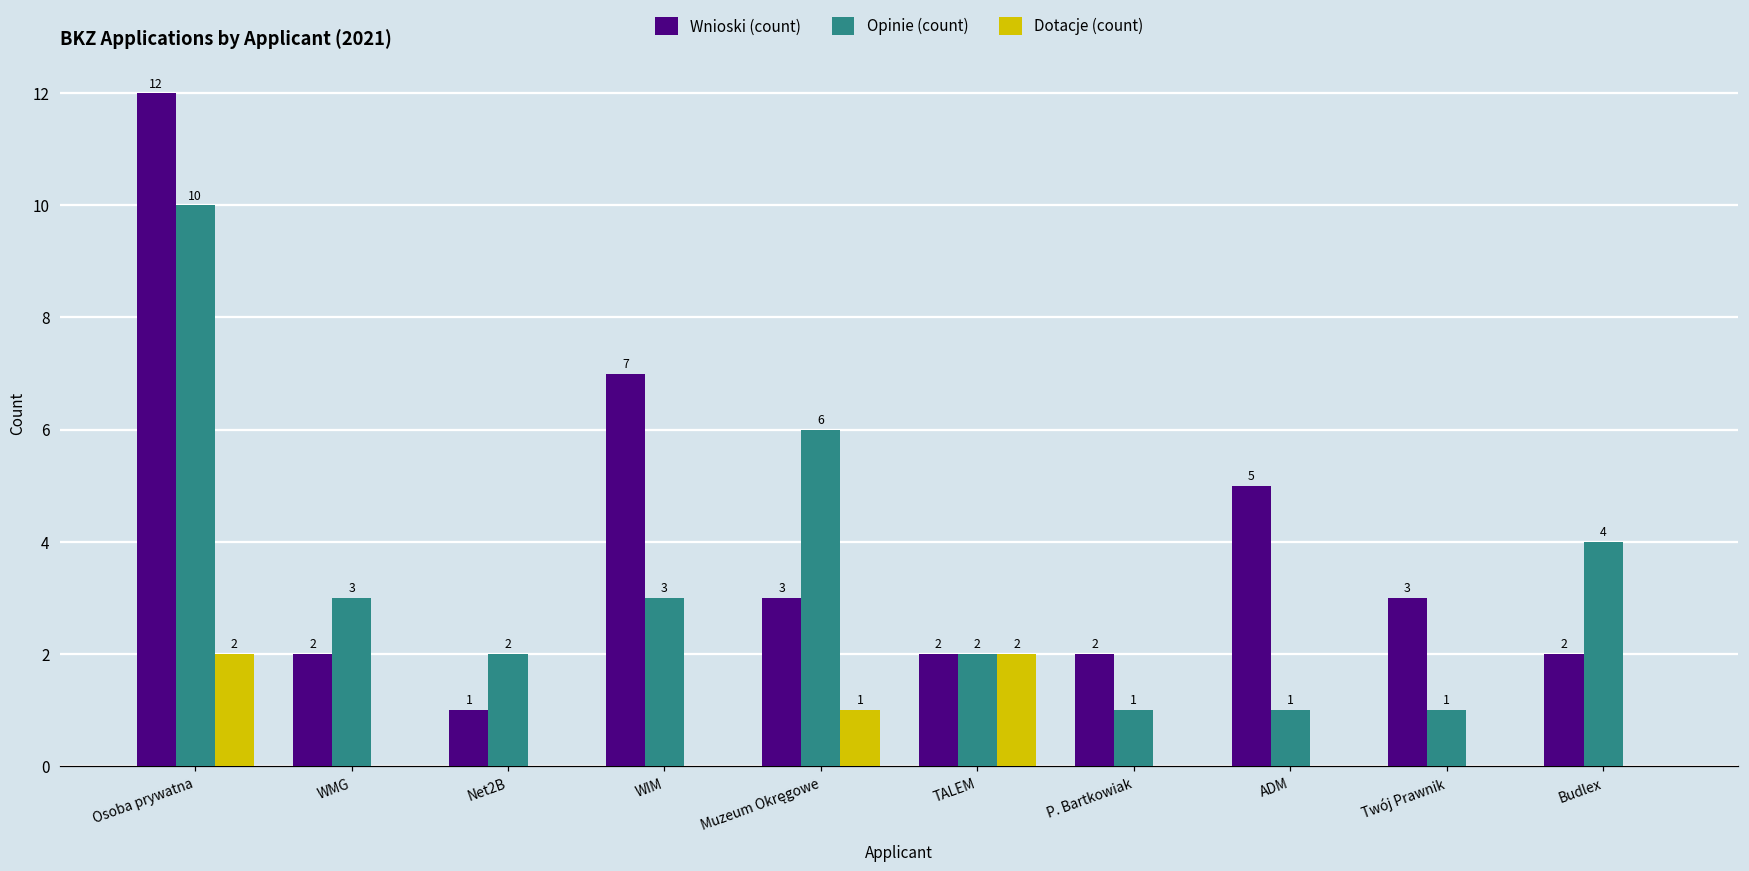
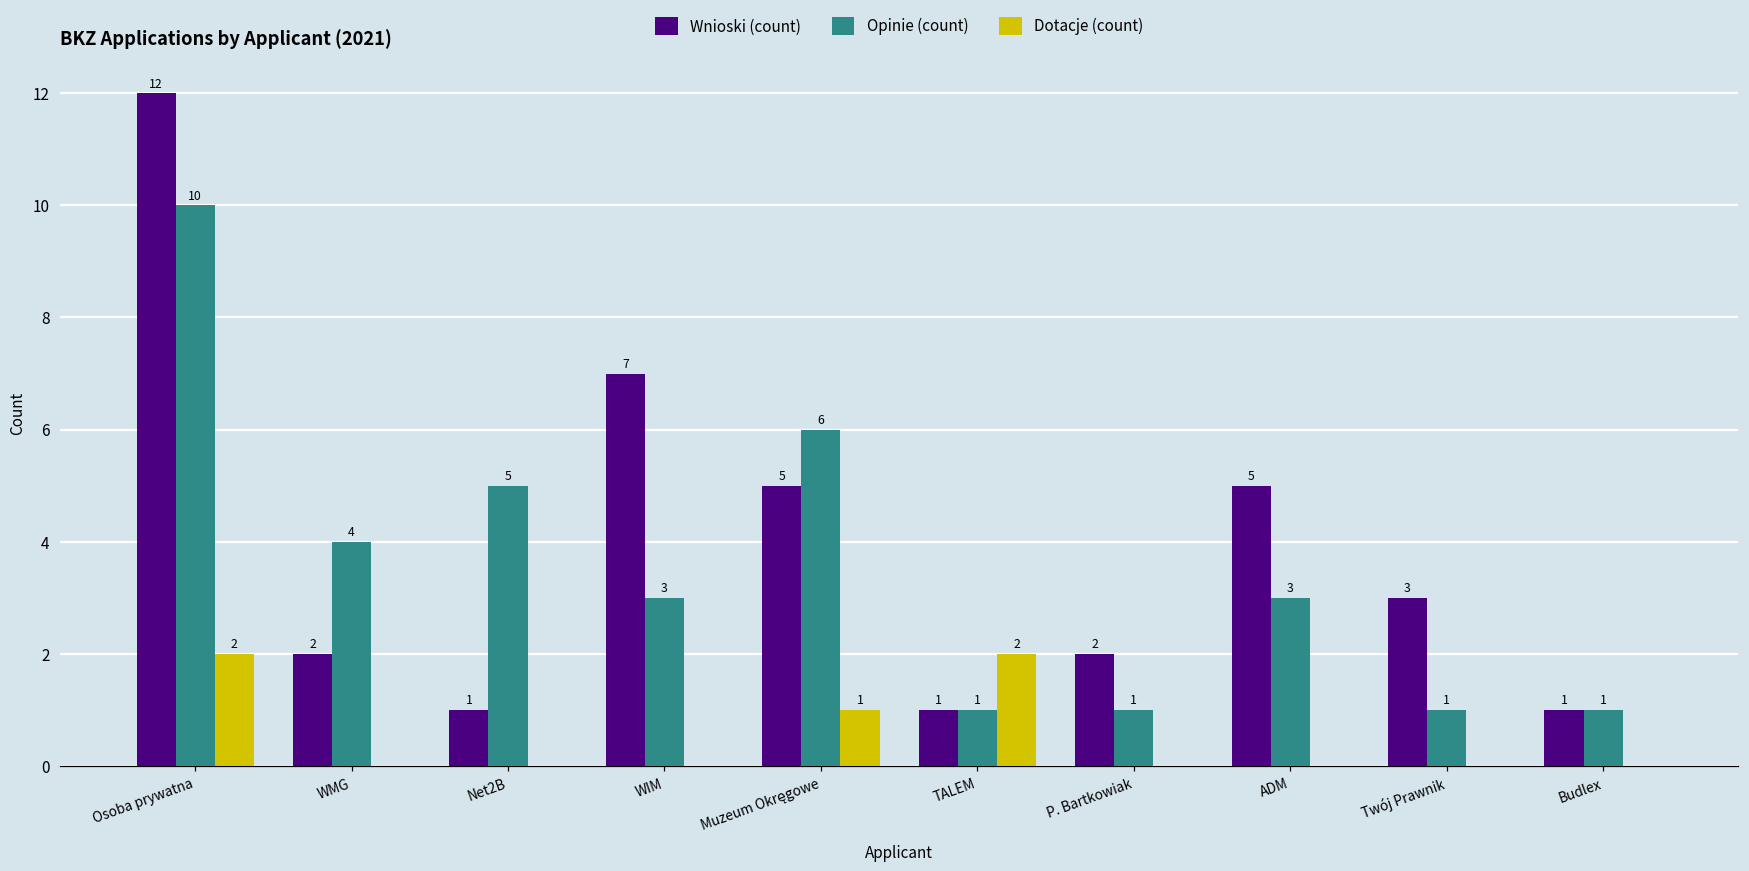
Opinie (count), WMG: 3 -> 4
Opinie (count), Net2B: 2 -> 5
Wnioski (count), Muzeum Okręgowe: 3 -> 5
Wnioski (count), TALEM: 2 -> 1
Opinie (count), TALEM: 2 -> 1
Opinie (count), ADM: 1 -> 3
Wnioski (count), Budlex: 2 -> 1
Opinie (count), Budlex: 4 -> 1
